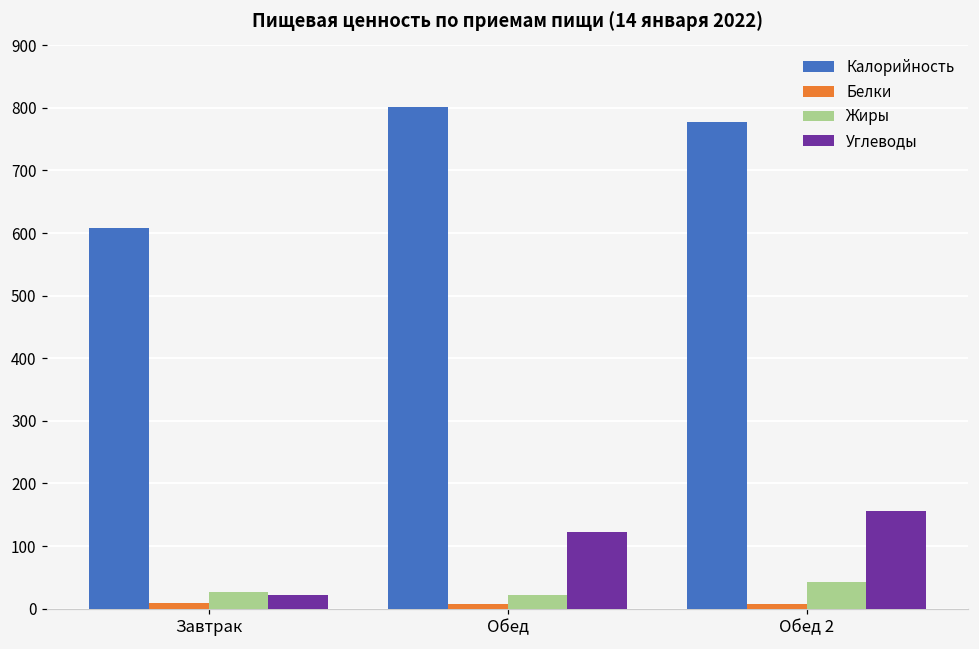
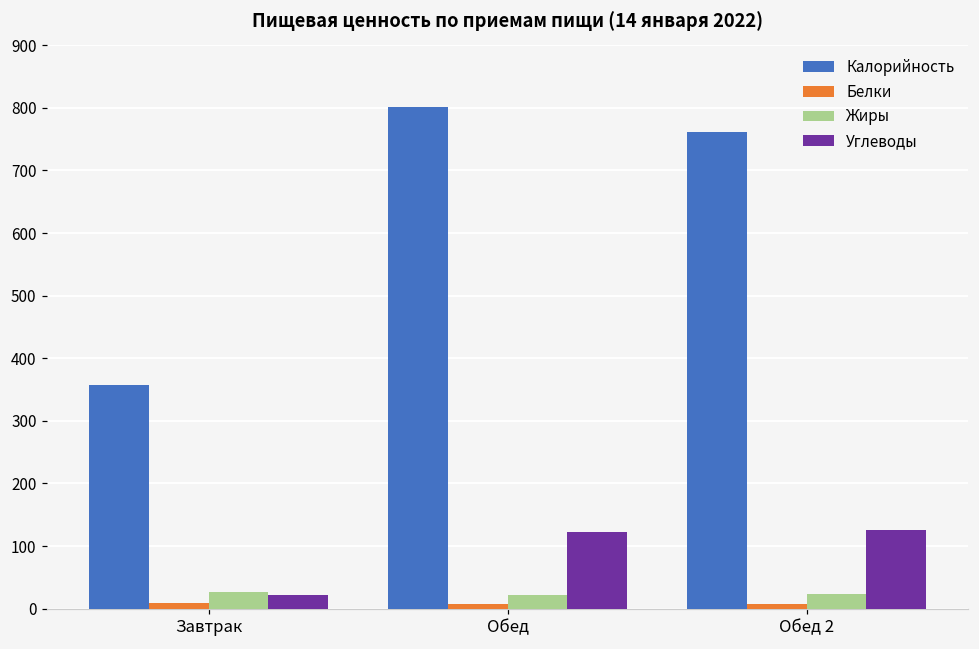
Калорийность, Завтрак: 610 -> 360
Калорийность, Обед 2: 780 -> 760
Жиры, Обед 2: 40 -> 20
Углеводы, Обед 2: 160 -> 130
